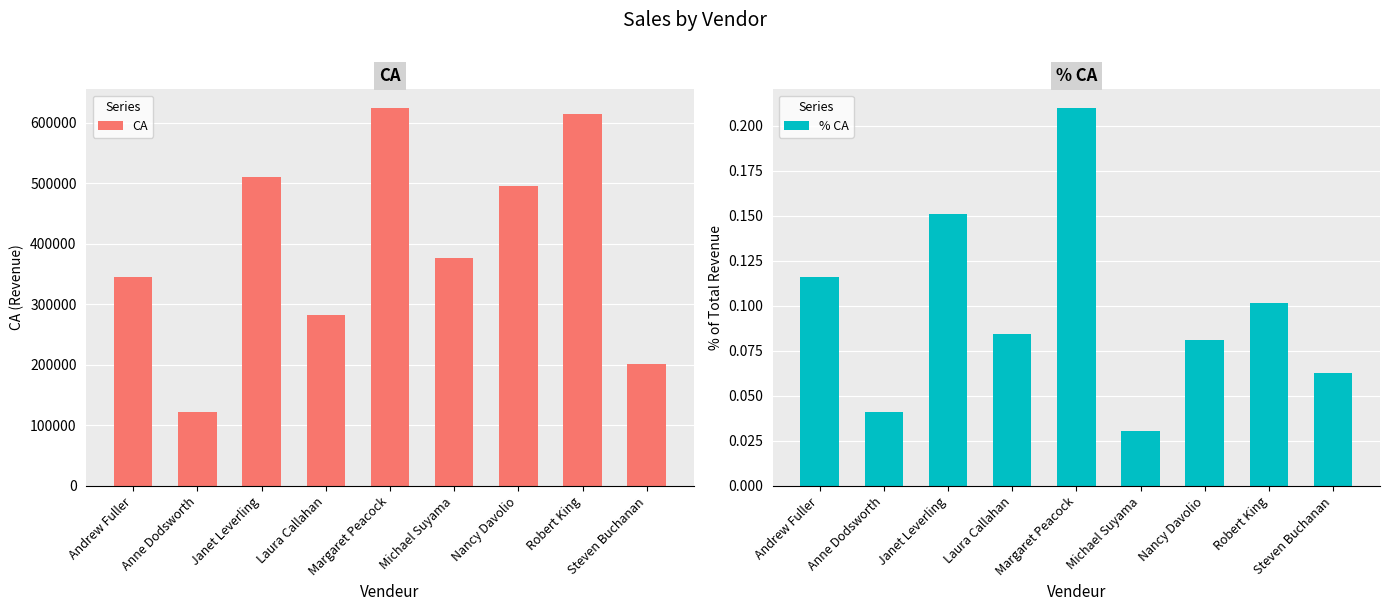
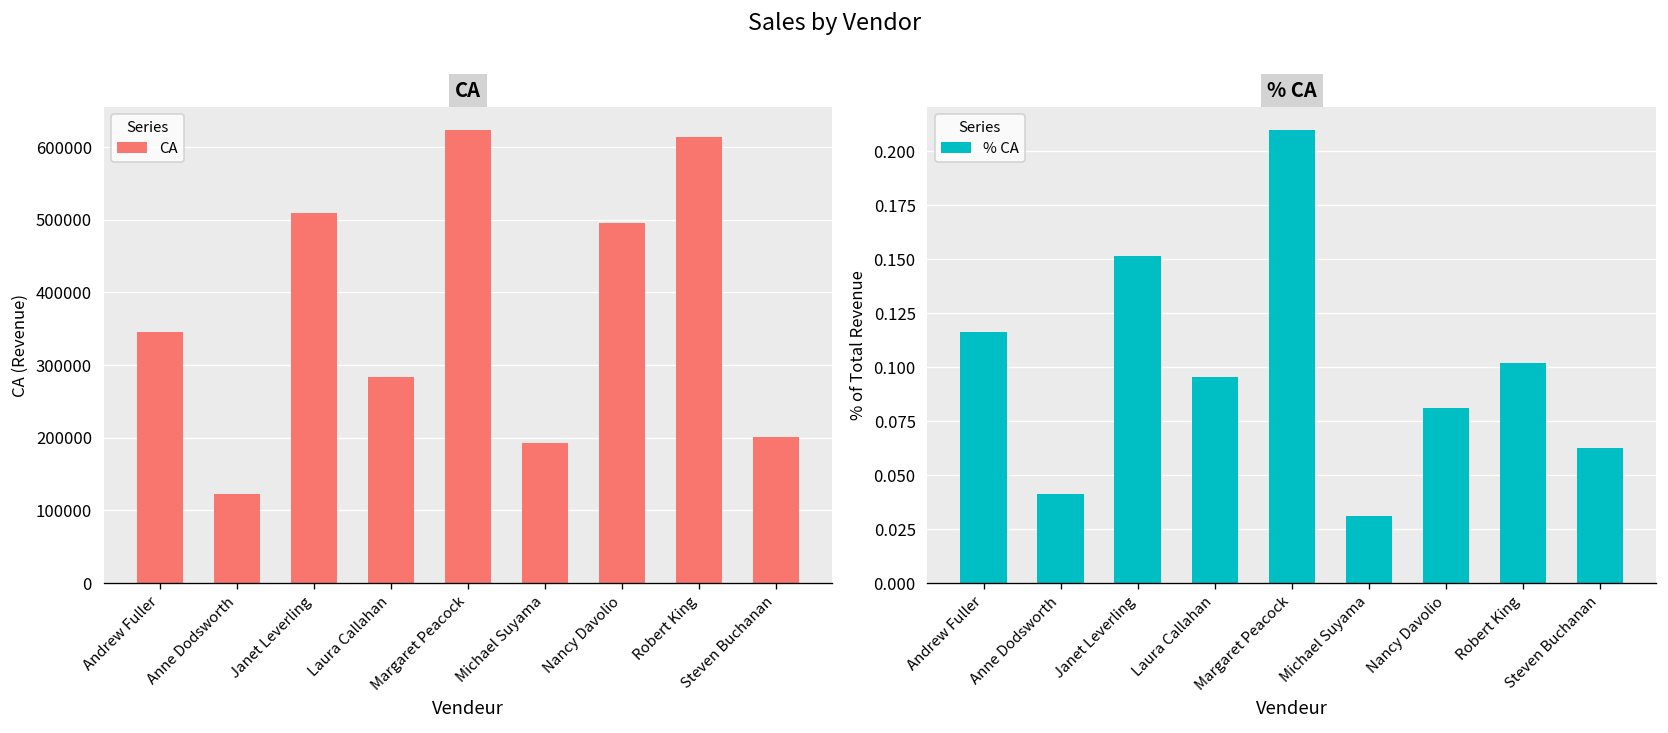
CA, Michael Suyama: 380000 -> 190000
% CA, Laura Callahan: 0.084 -> 0.095
